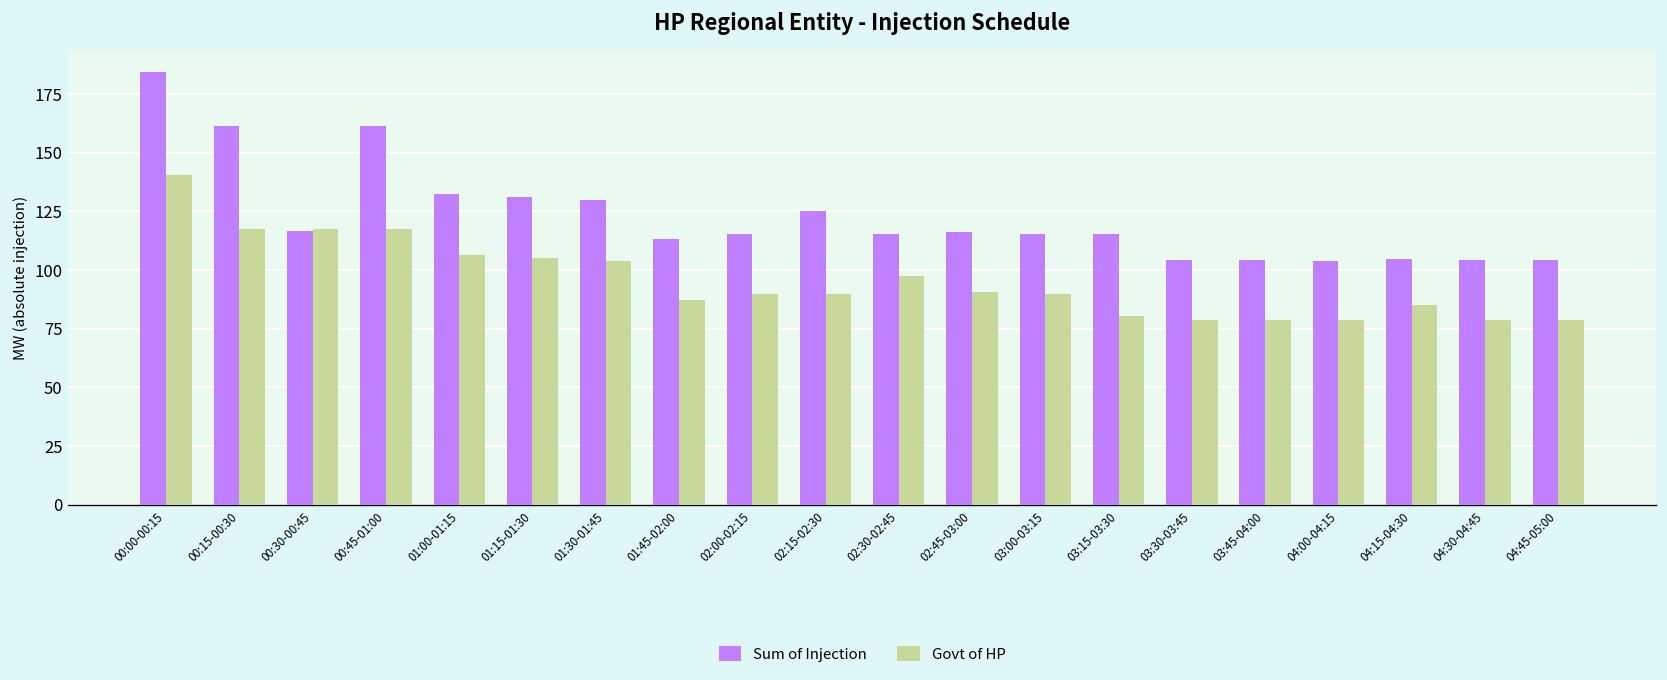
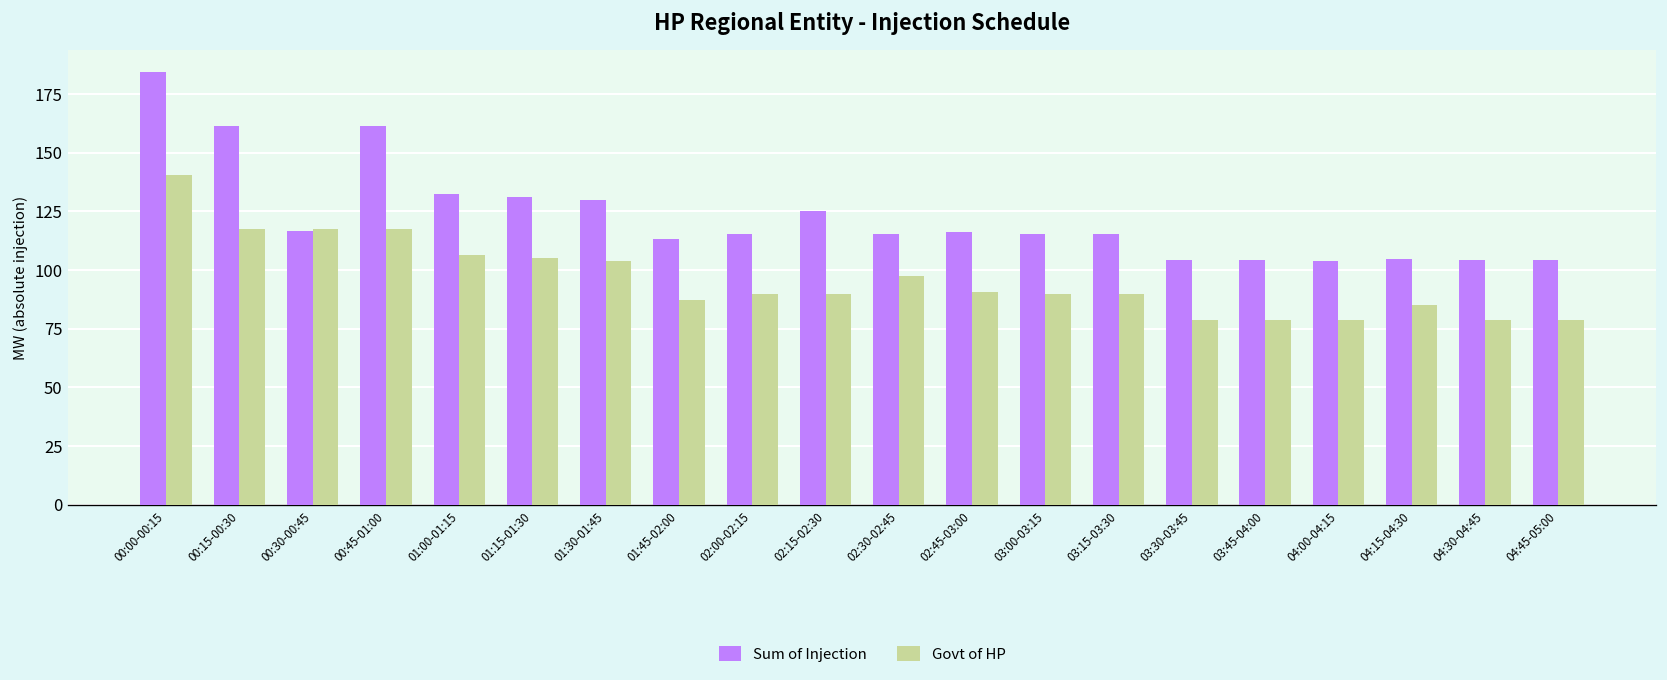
Govt of HP, 03:15-03:30: 80 -> 90
